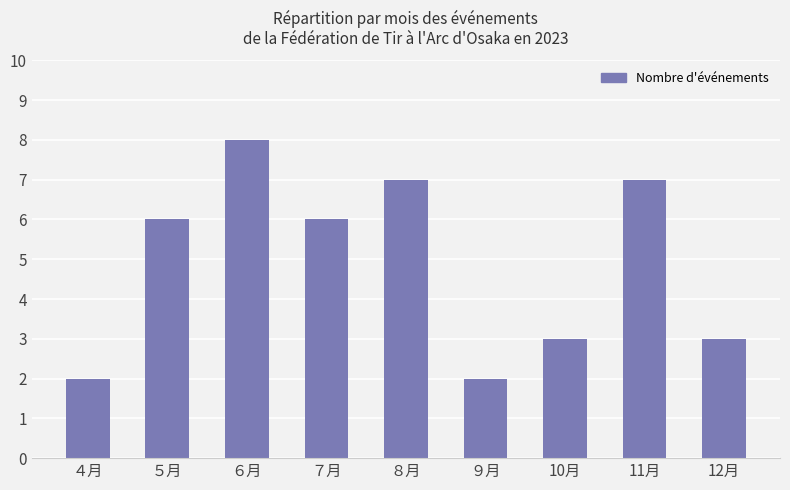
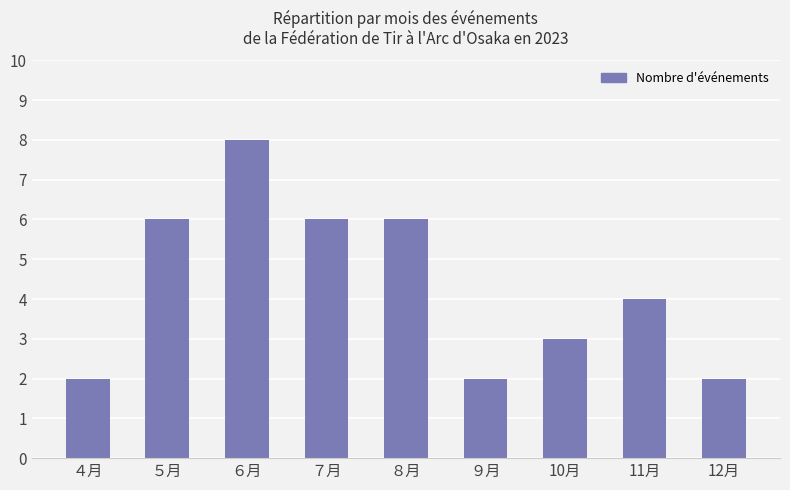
８月: 7 -> 6
11月: 7 -> 4
12月: 3 -> 2
